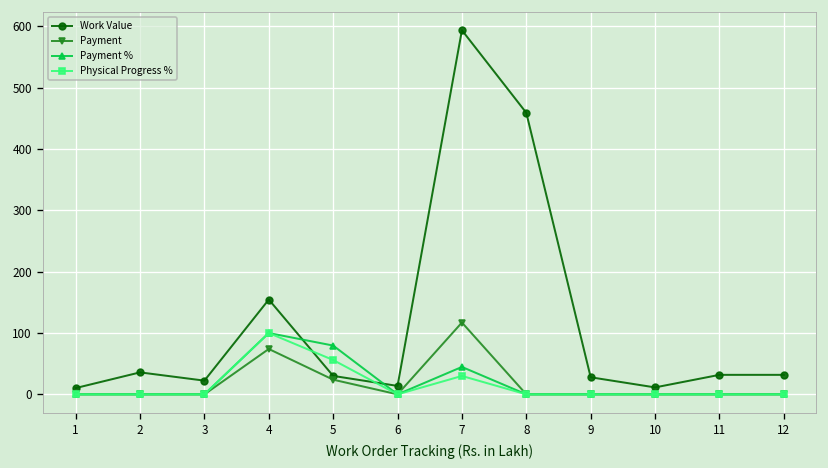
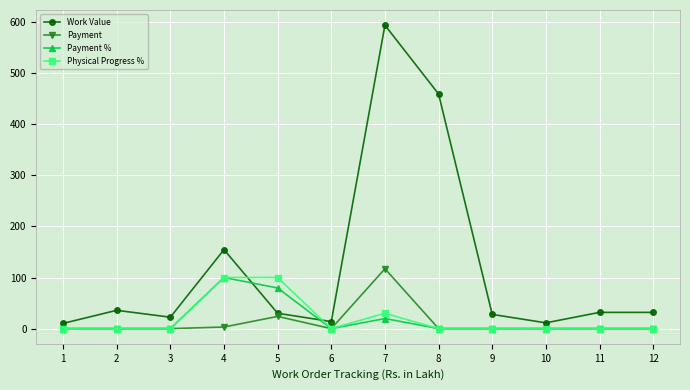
Payment, 4: 70 -> 0
Physical Progress %, 5: 60 -> 100
Payment %, 7: 40 -> 20
